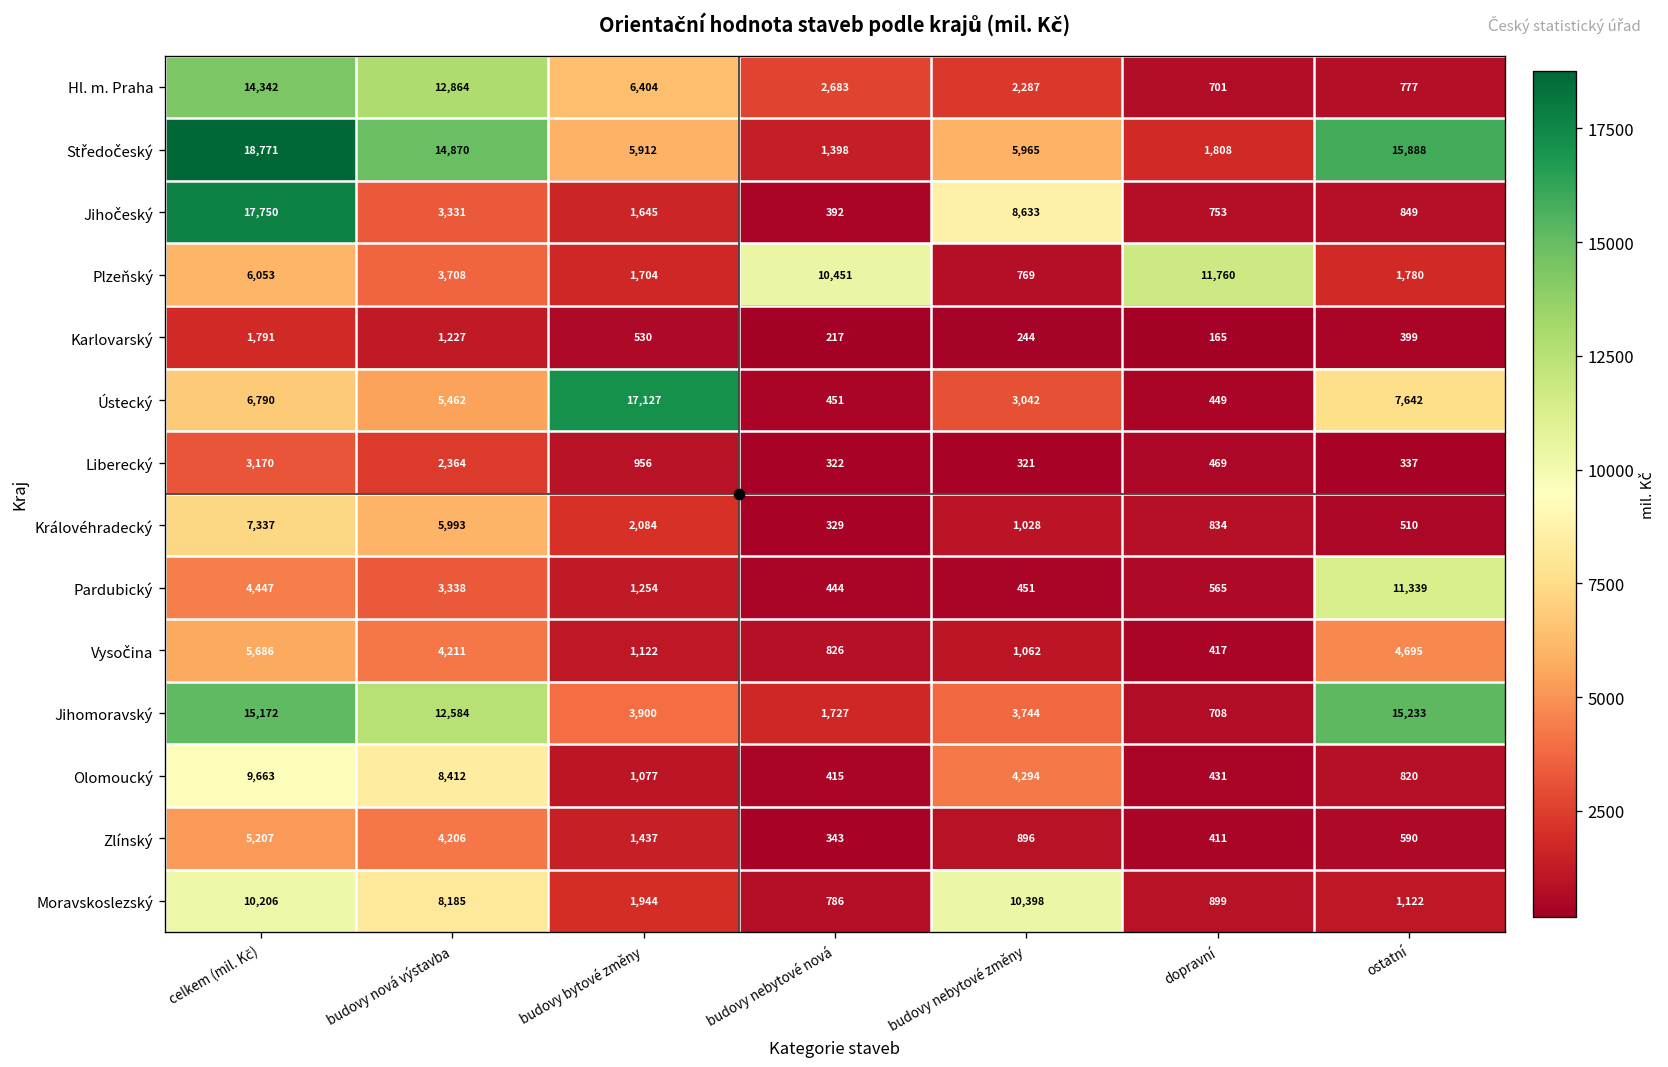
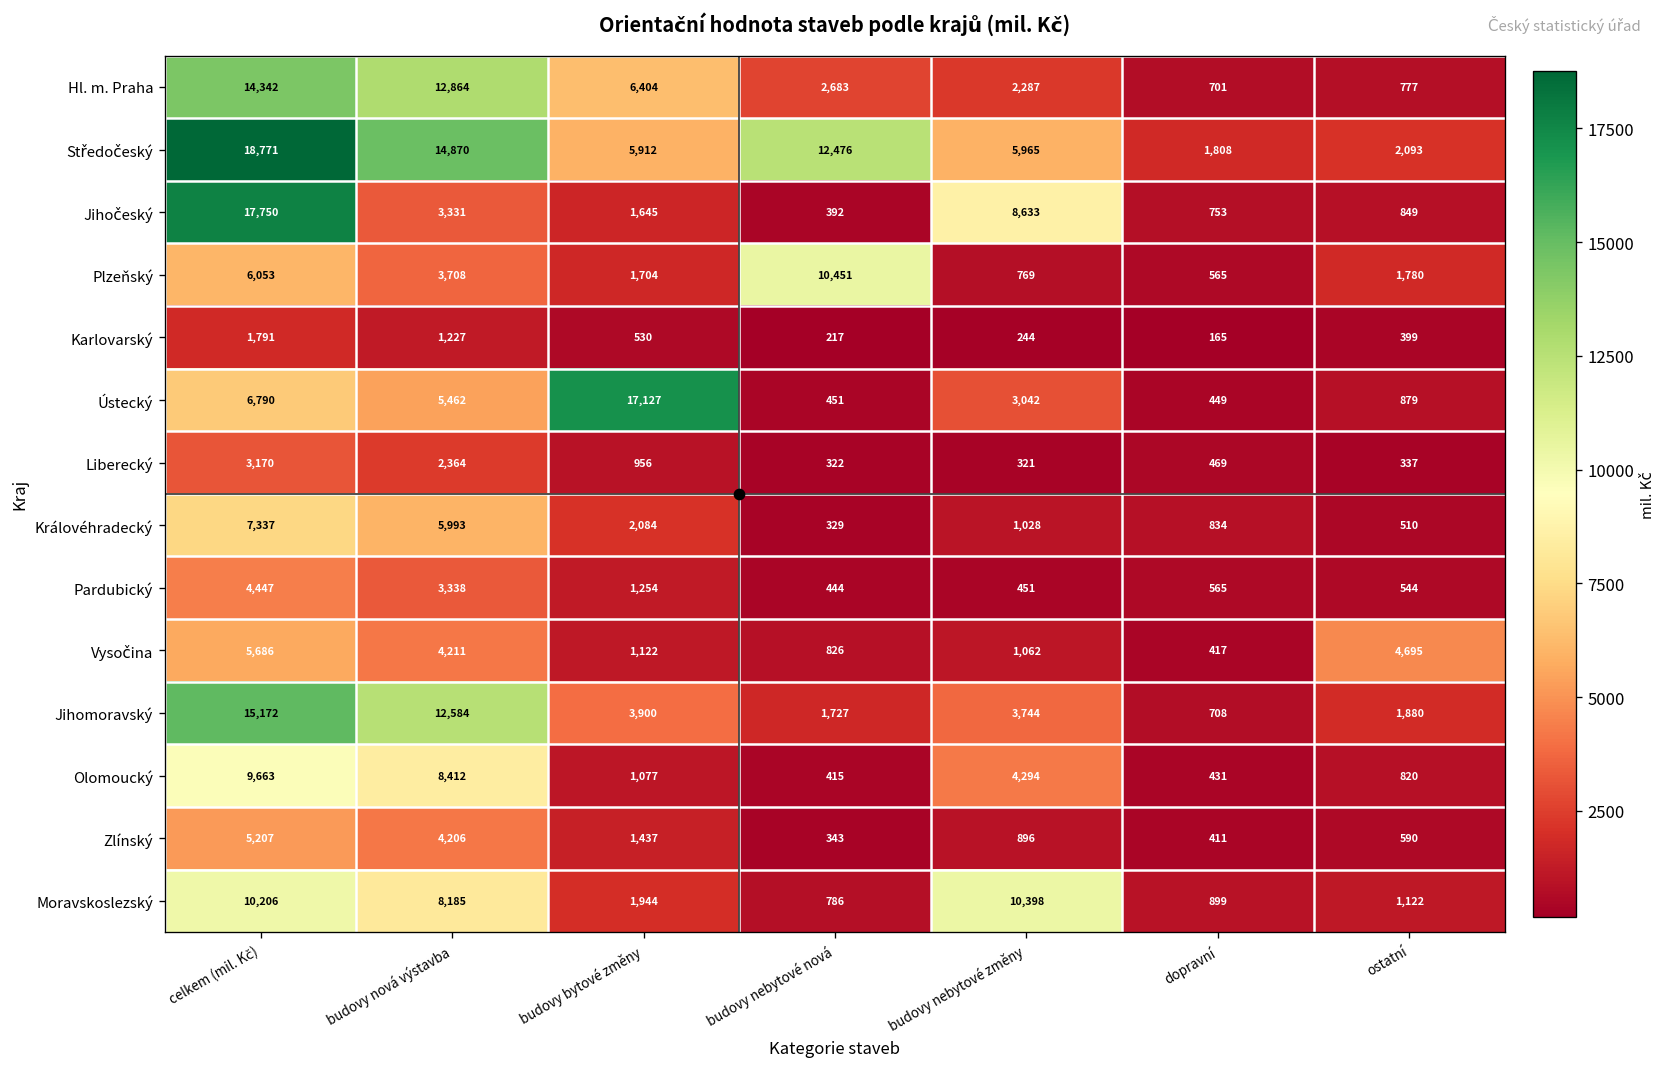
Středočeský, budovy nebytové nová: 1,398 -> 12,476
Středočeský, ostatní: 15,888 -> 2,093
Plzeňský, dopravní: 11,760 -> 565
Ústecký, ostatní: 7,642 -> 879
Pardubický, ostatní: 11,339 -> 544
Jihomoravský, ostatní: 15,233 -> 1,880
